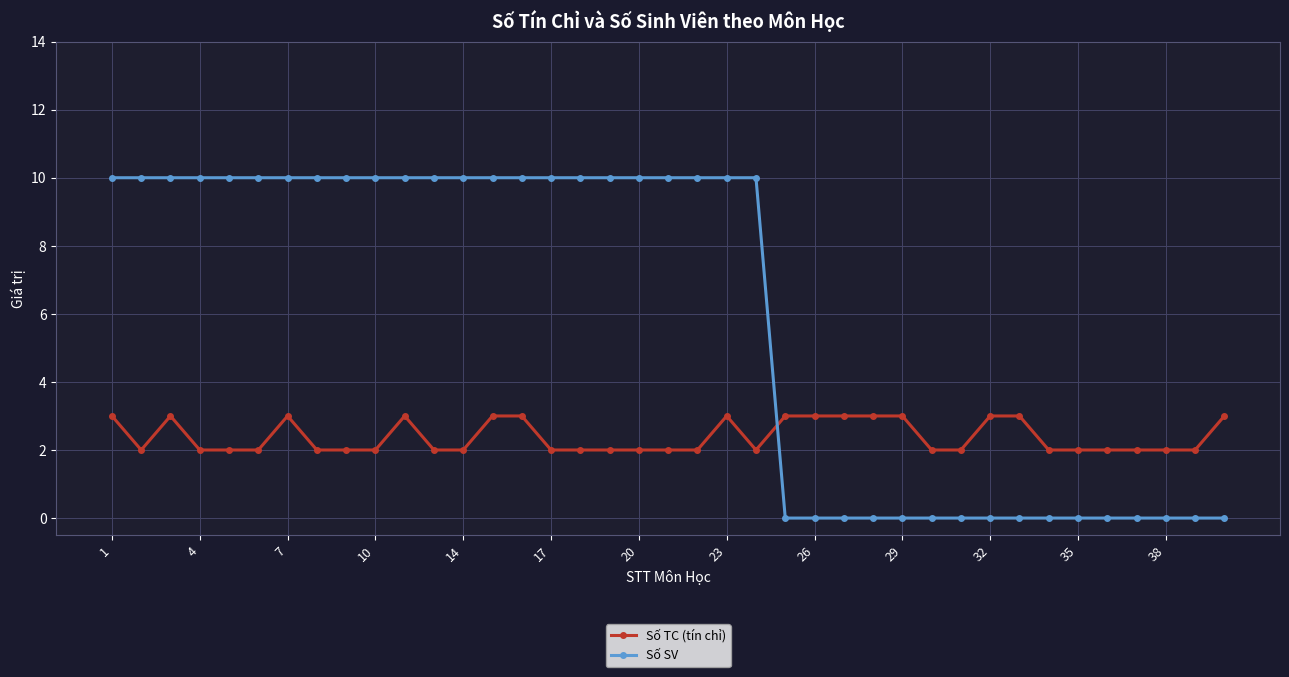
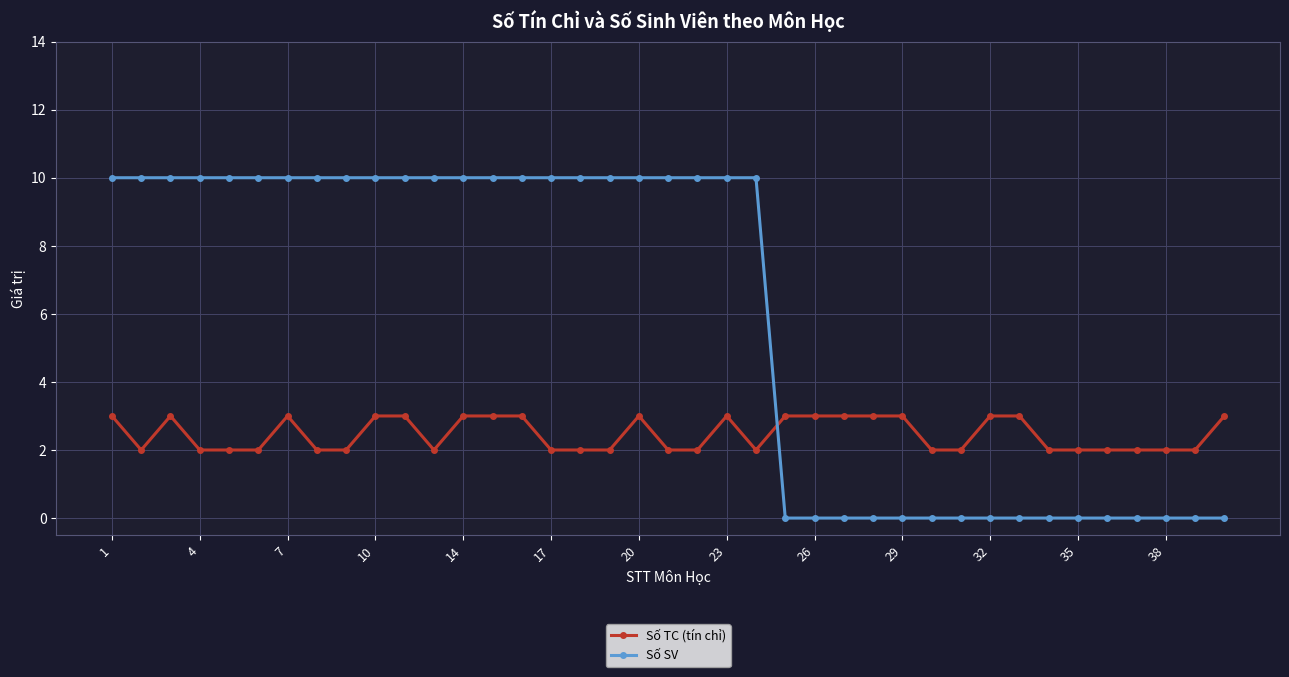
Số TC (tín chỉ), 10: 2 -> 3
Số TC (tín chỉ), 14: 2 -> 3
Số TC (tín chỉ), 20: 2 -> 3
